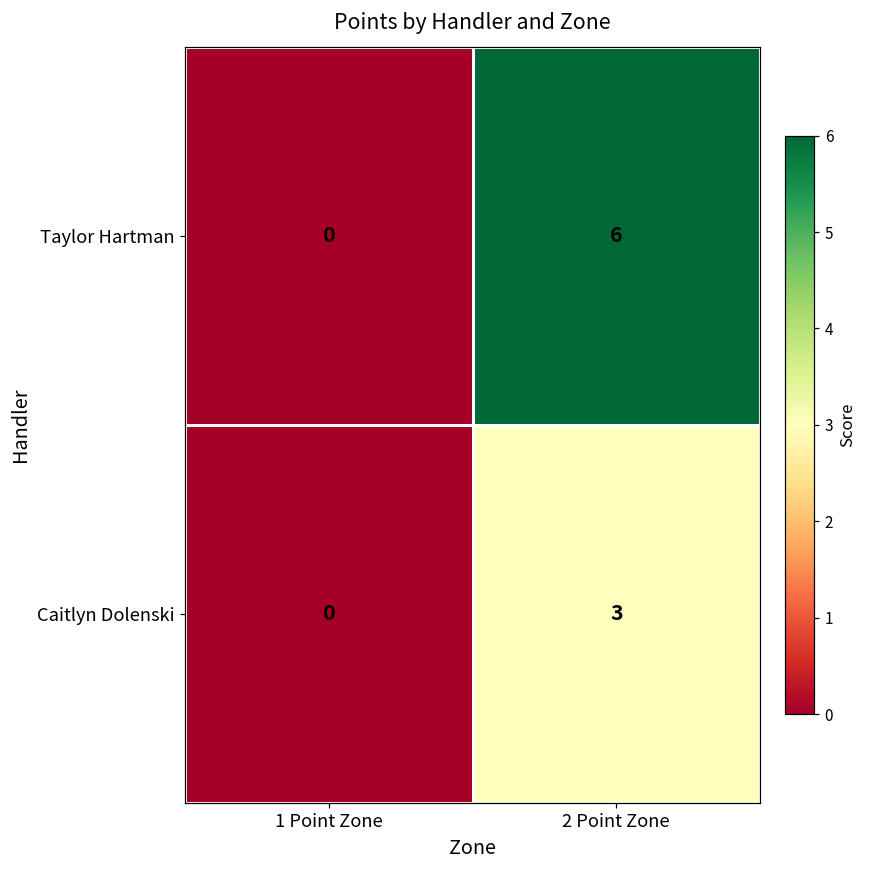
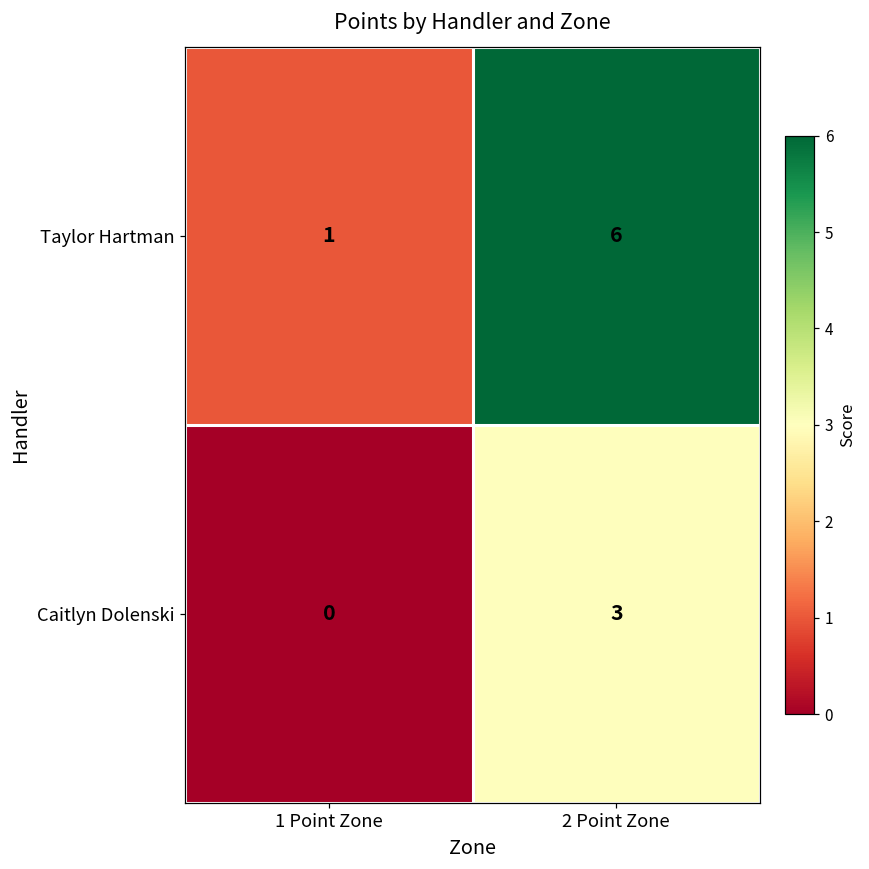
Taylor Hartman, 1 Point Zone: 0 -> 1
